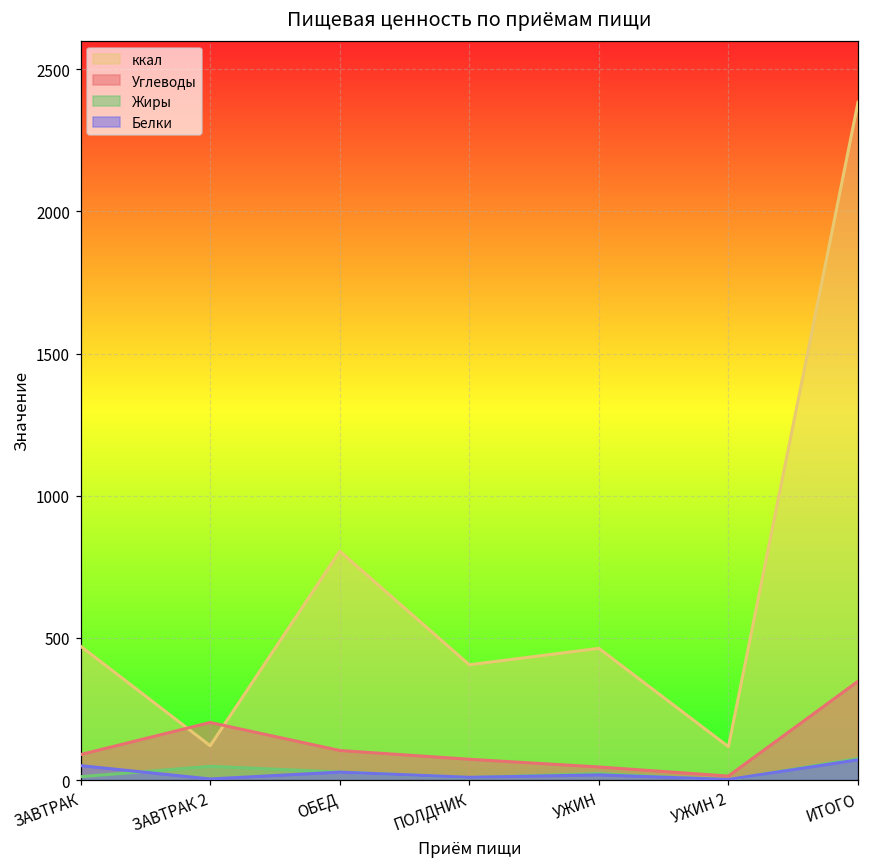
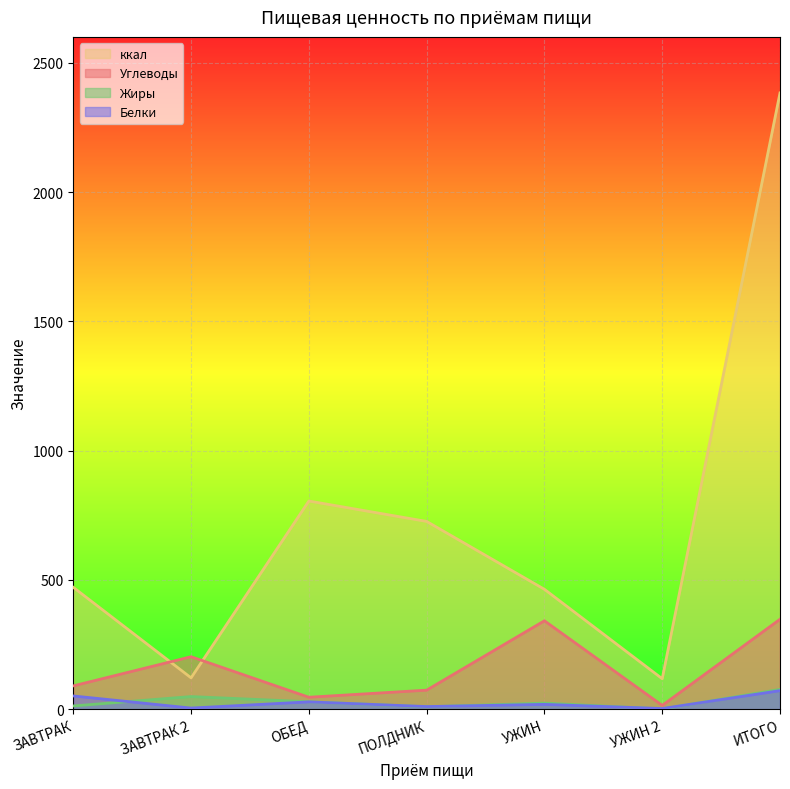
Углеводы, ОБЕД: 100 -> 50
ккал, ПОЛДНИК: 410 -> 730
Углеводы, УЖИН: 50 -> 340
